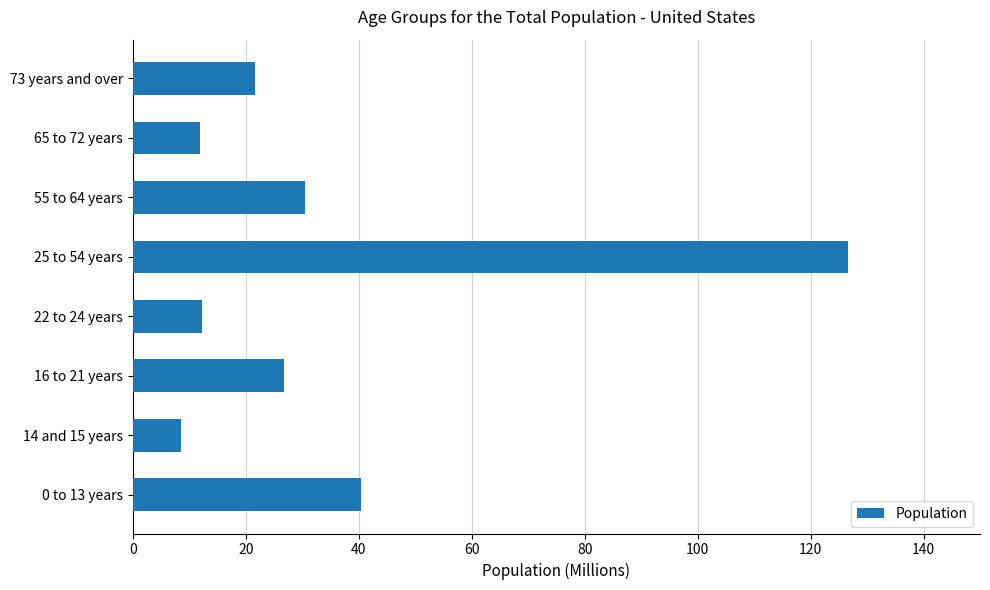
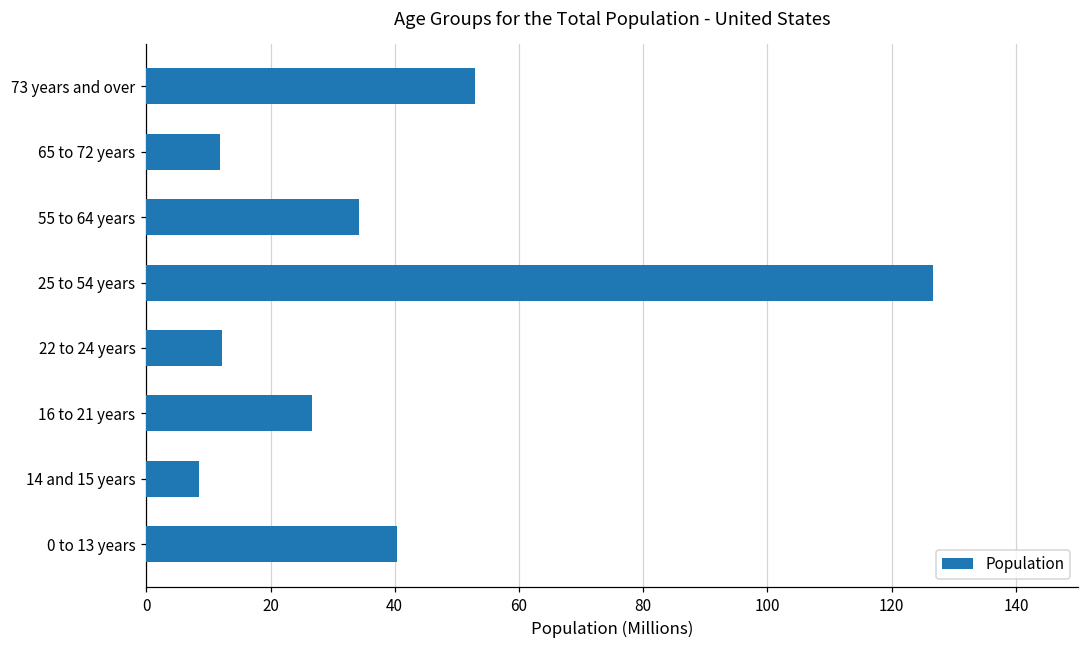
73 years and over: 22 -> 53
55 to 64 years: 31 -> 34
